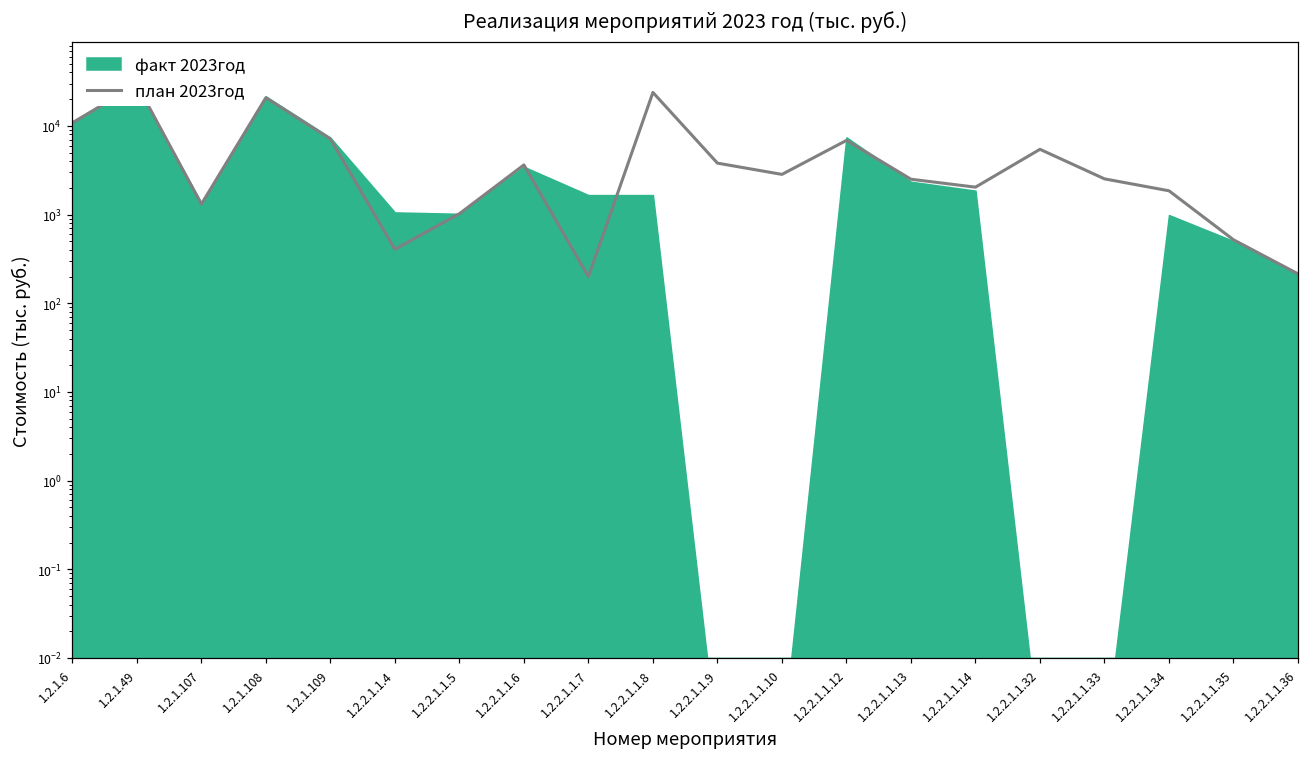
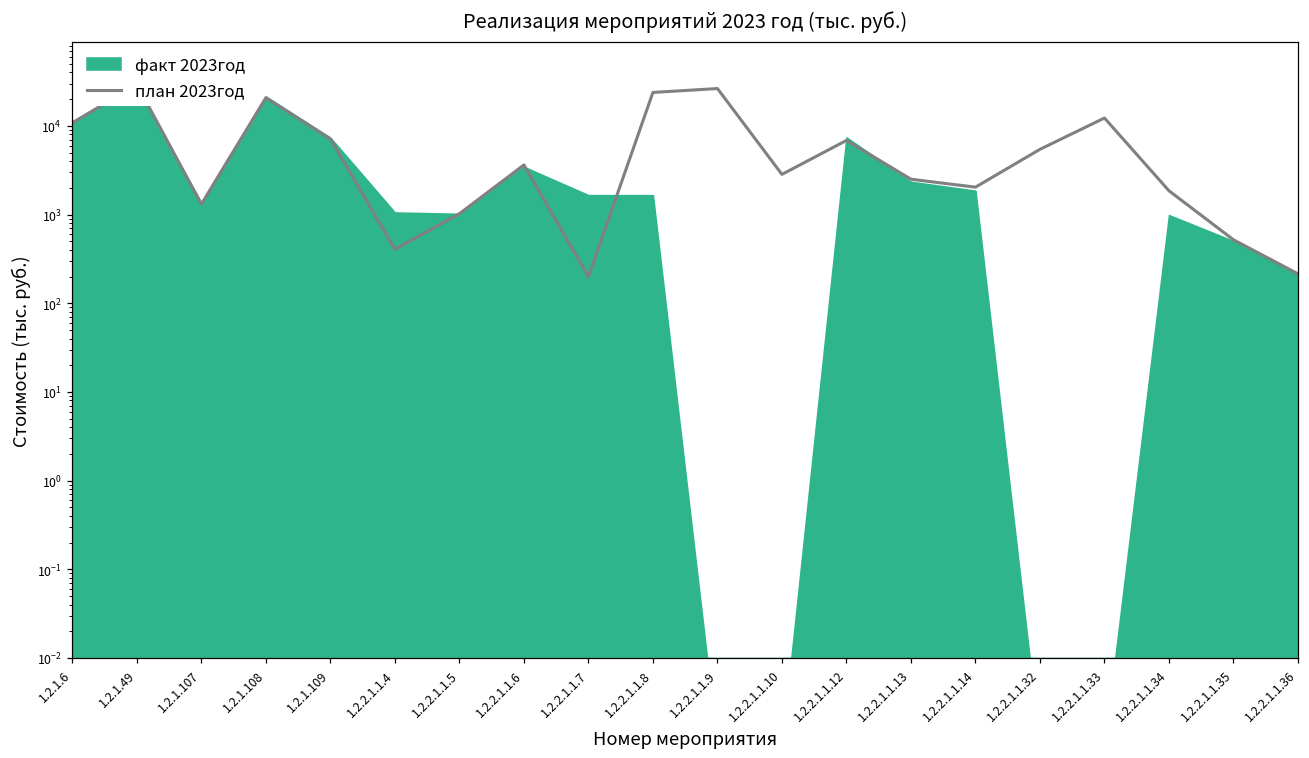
план 2023год, 1.2.2.1.1.9: 4000 -> 26000
план 2023год, 1.2.2.1.1.33: 2500 -> 12000
